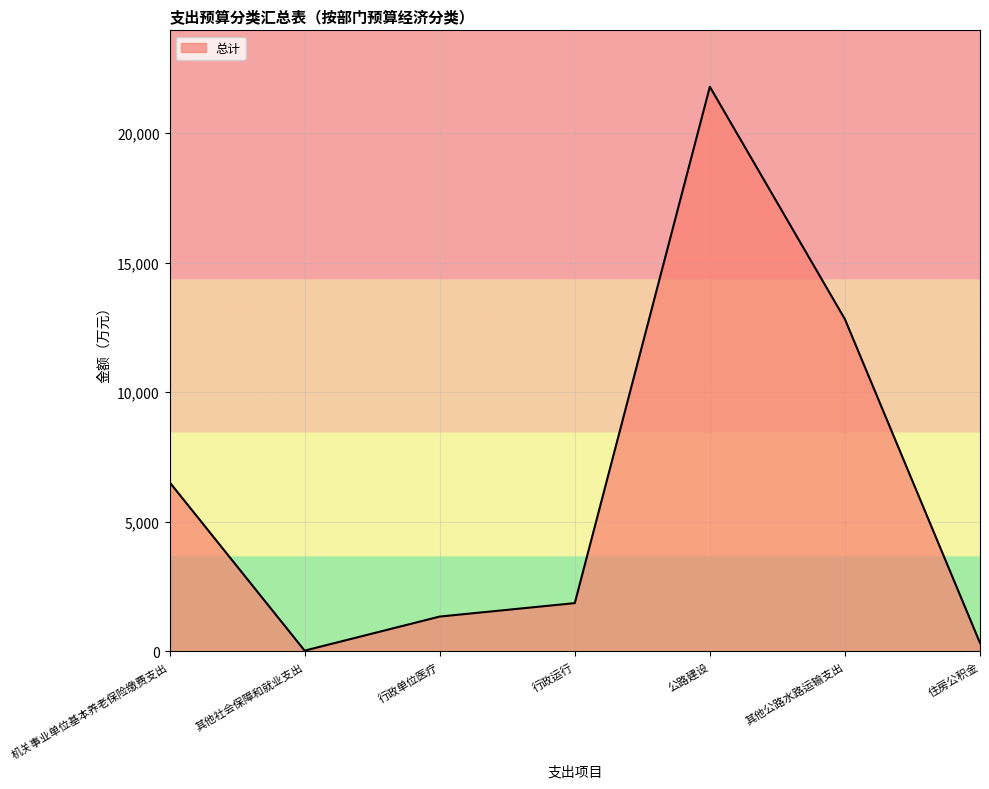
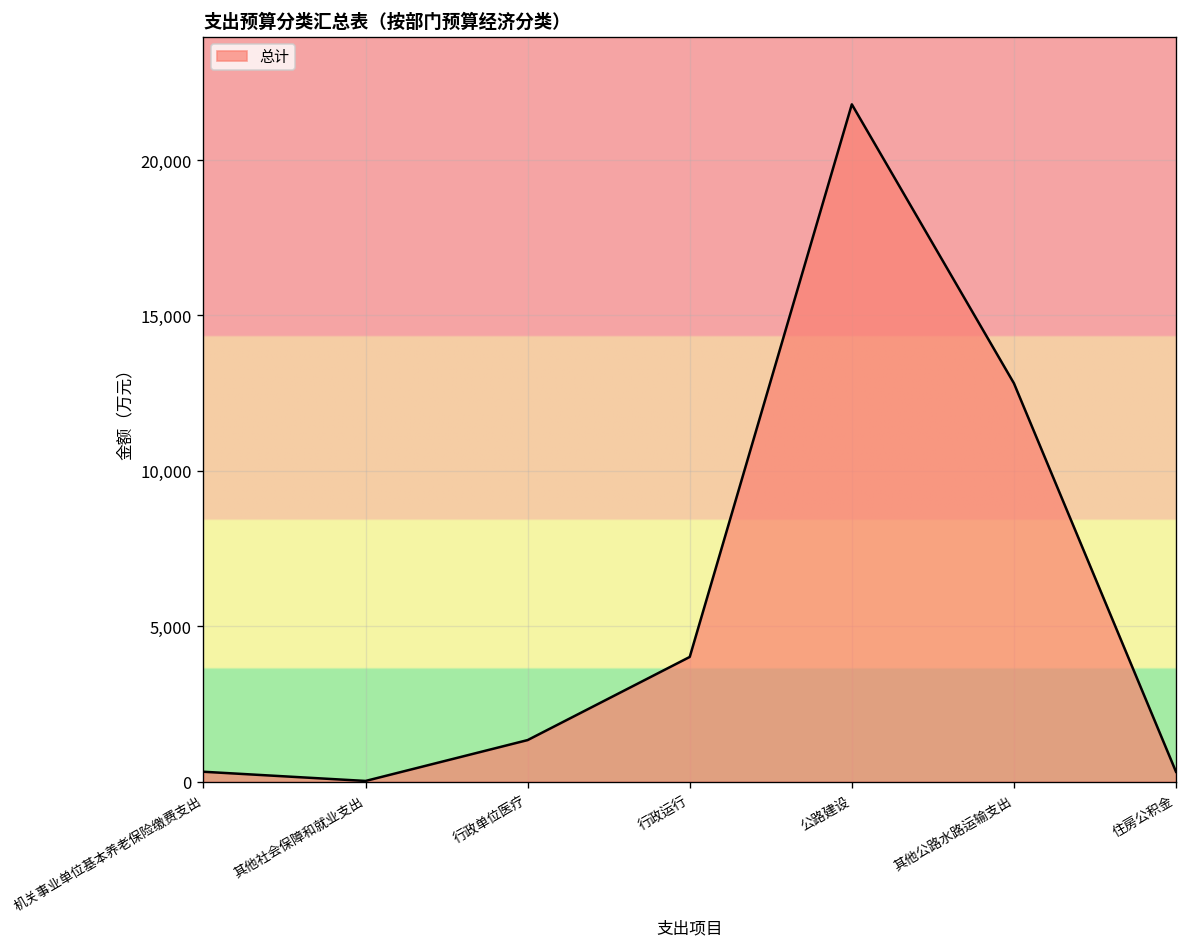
机关事业单位基本养老保险缴费支出: 6,500 -> 300
行政运行: 1,900 -> 4,000
